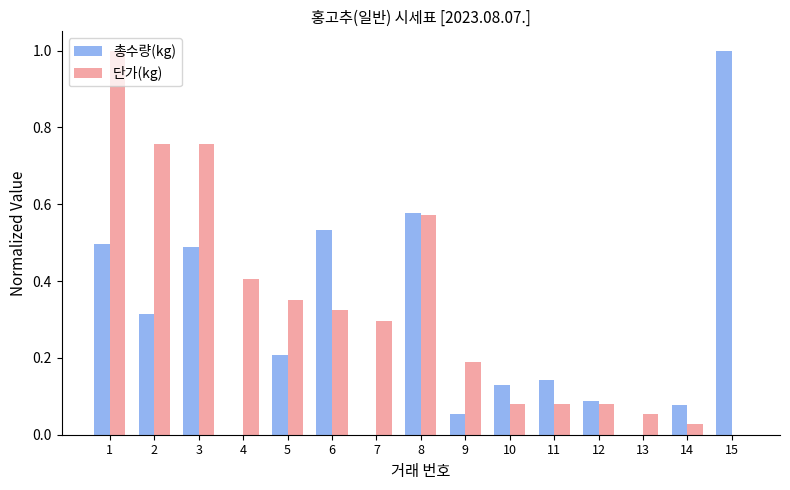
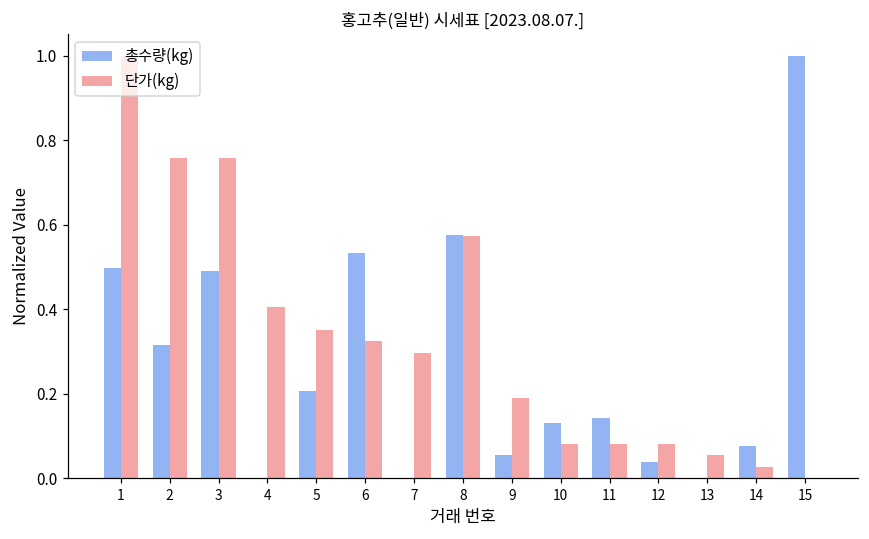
총수량(kg), 12: 0.09 -> 0.04
